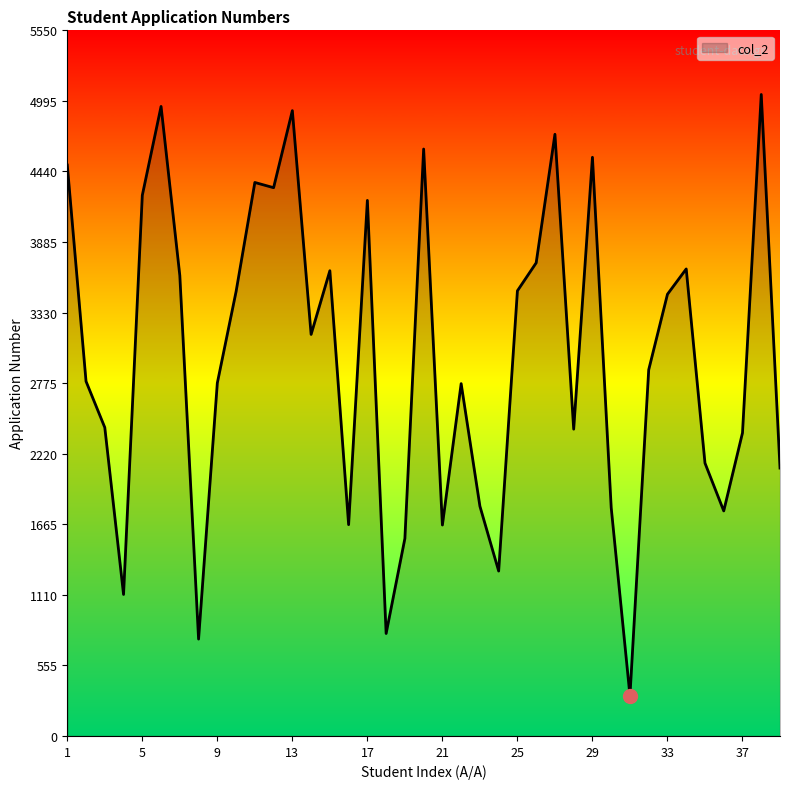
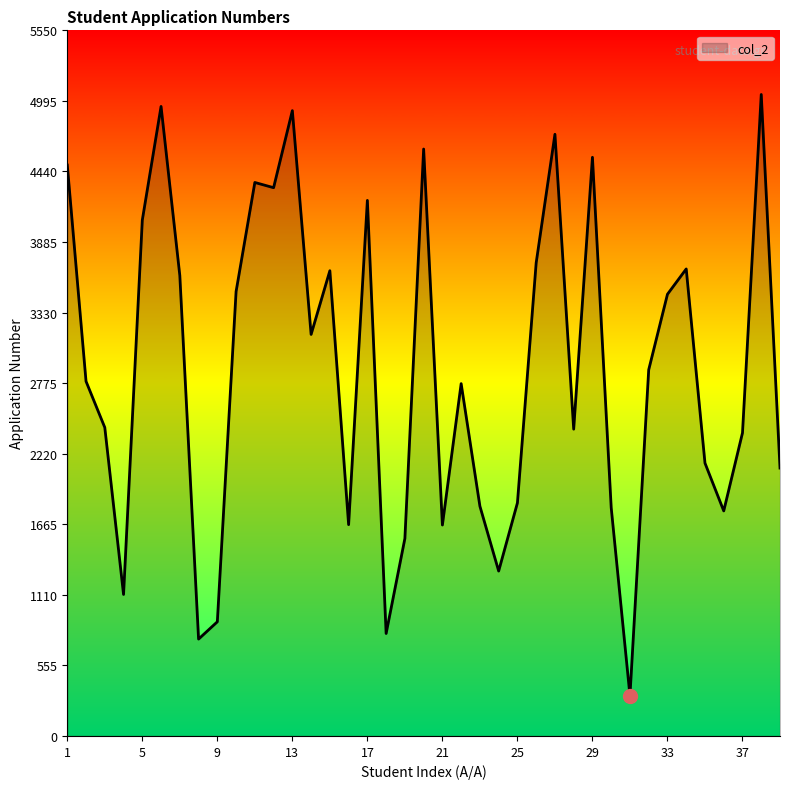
col_2, 5: 4250 -> 4060
col_2, 9: 2780 -> 900
col_2, 25: 3500 -> 1830
